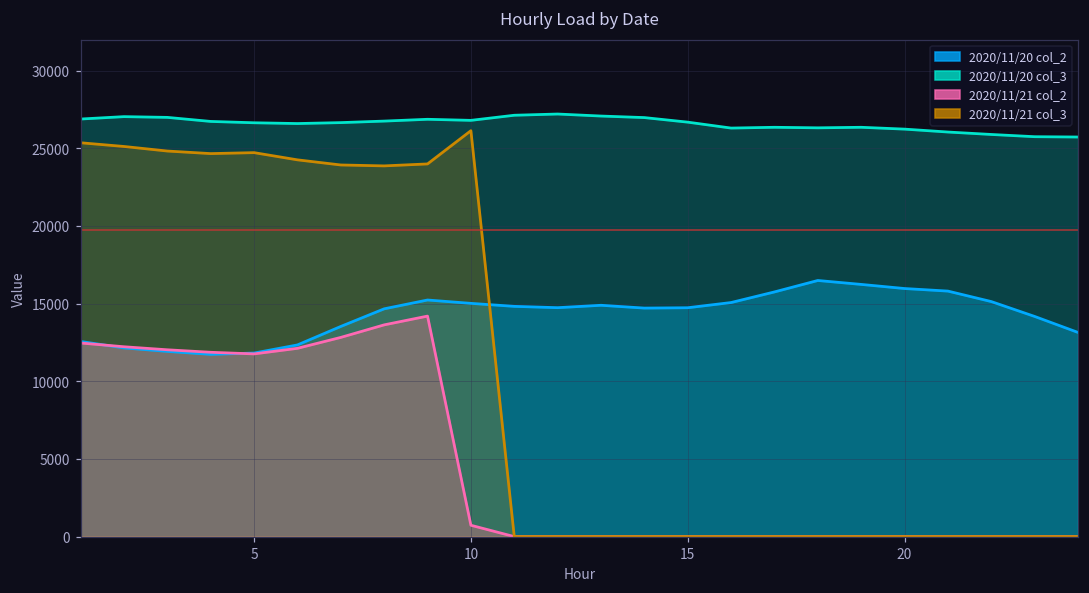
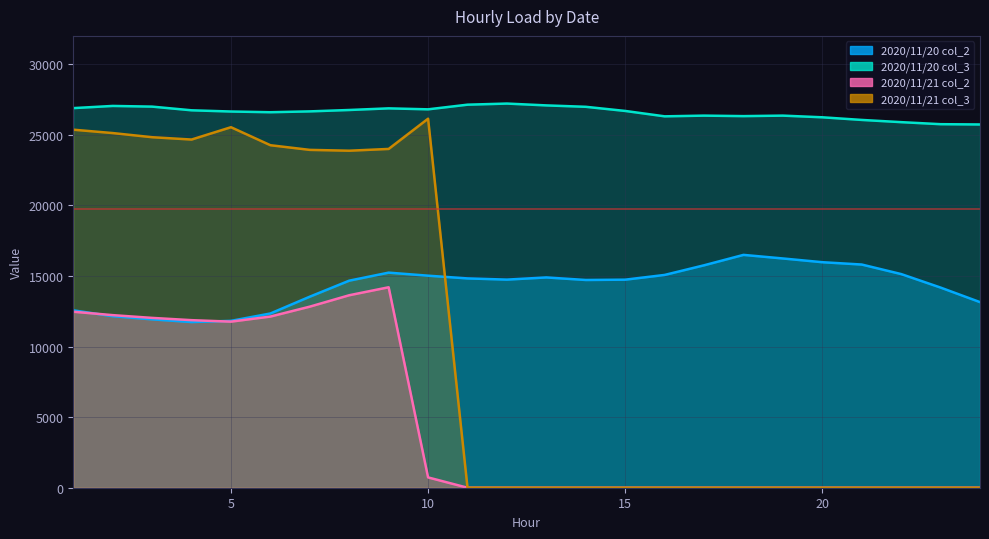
2020/11/21 col_3, 5: 24700 -> 25500
